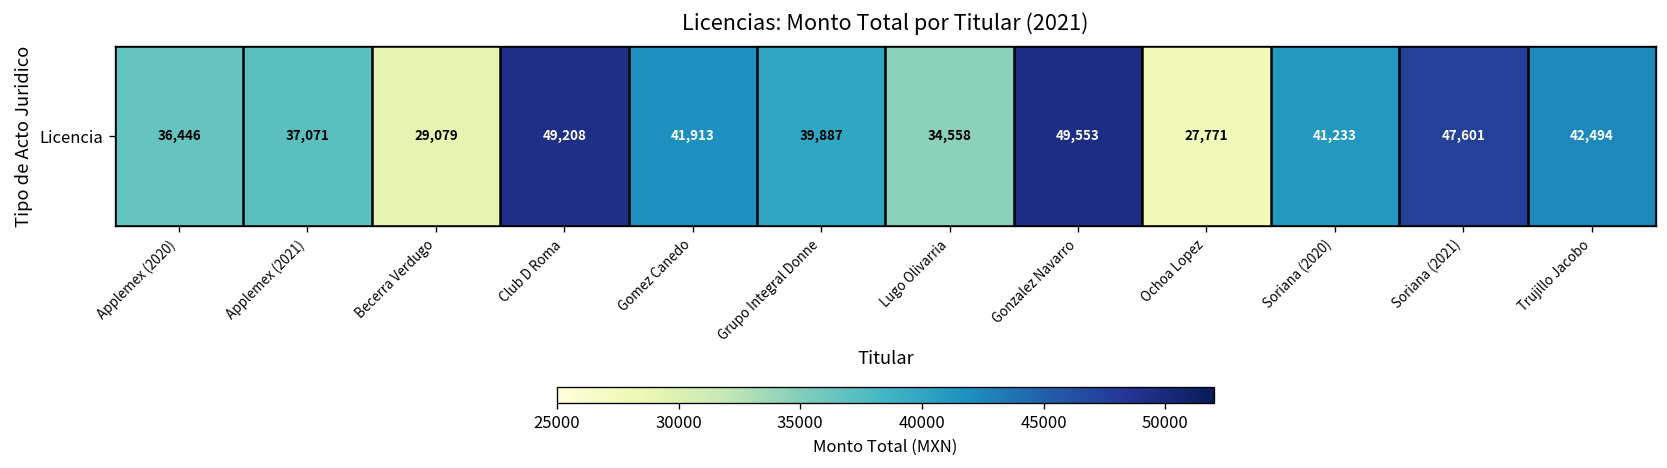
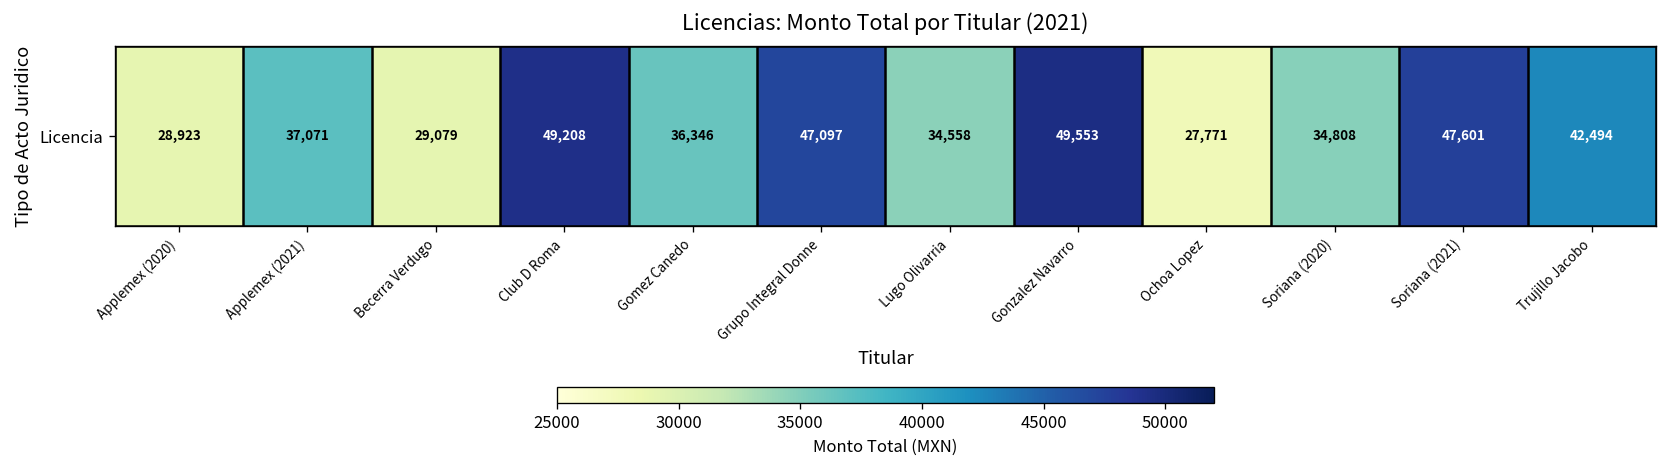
Licencia, Applemex (2020): 36,446 -> 28,923
Licencia, Gomez Canedo: 41,913 -> 36,346
Licencia, Grupo Integral Donne: 39,887 -> 47,097
Licencia, Soriana (2020): 41,233 -> 34,808
